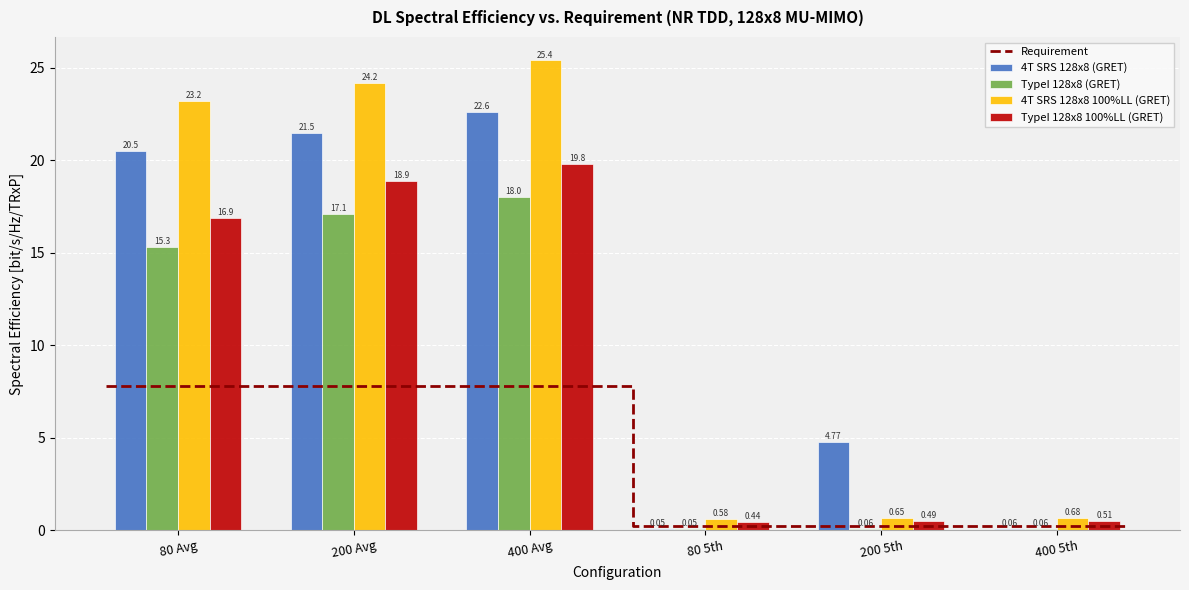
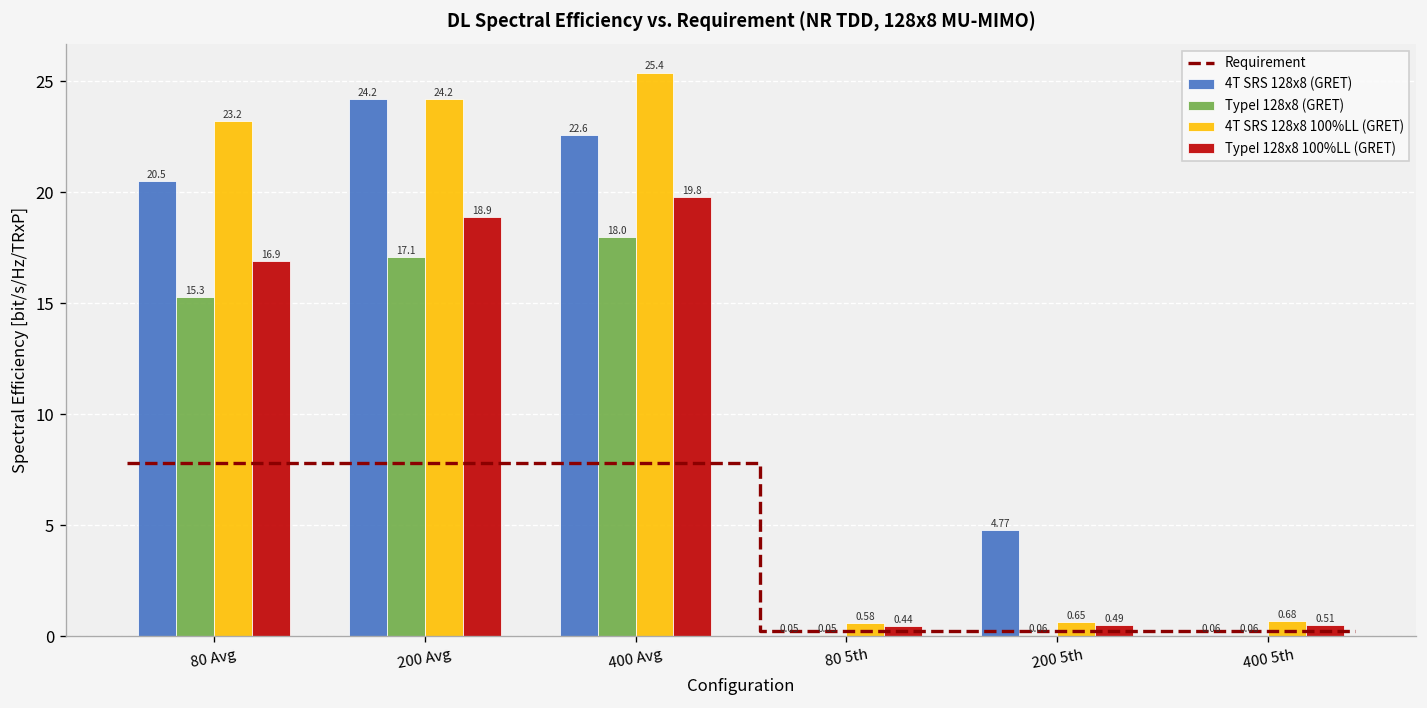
4T SRS 128x8 (GRET), 200 Avg: 21.5 -> 24.2
